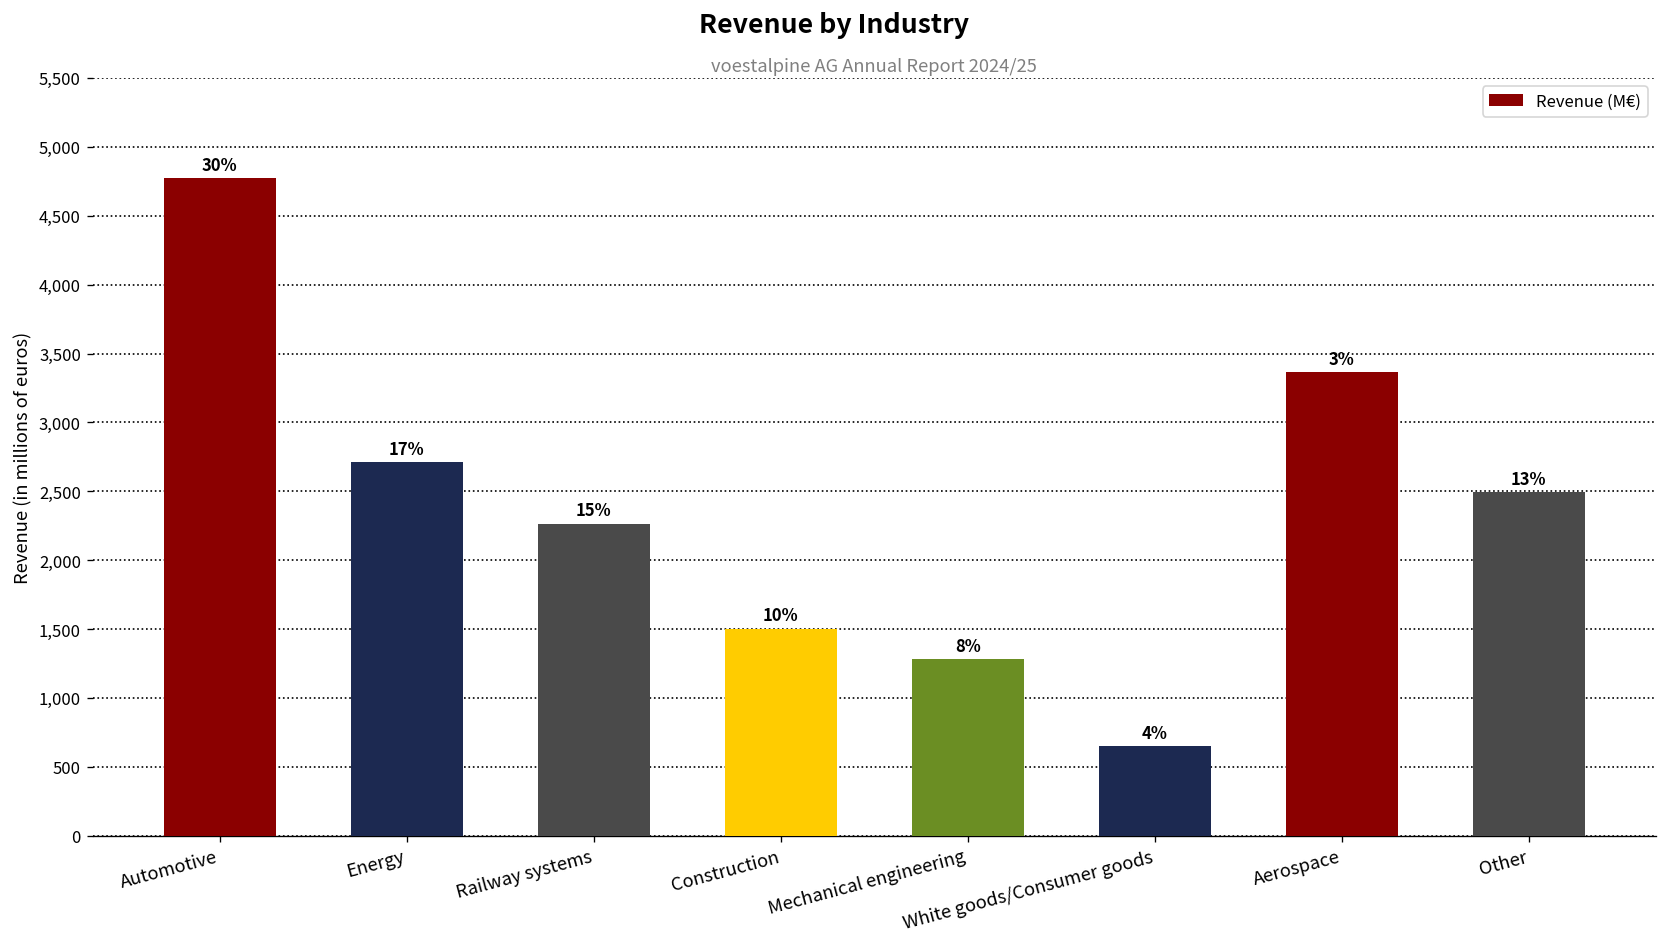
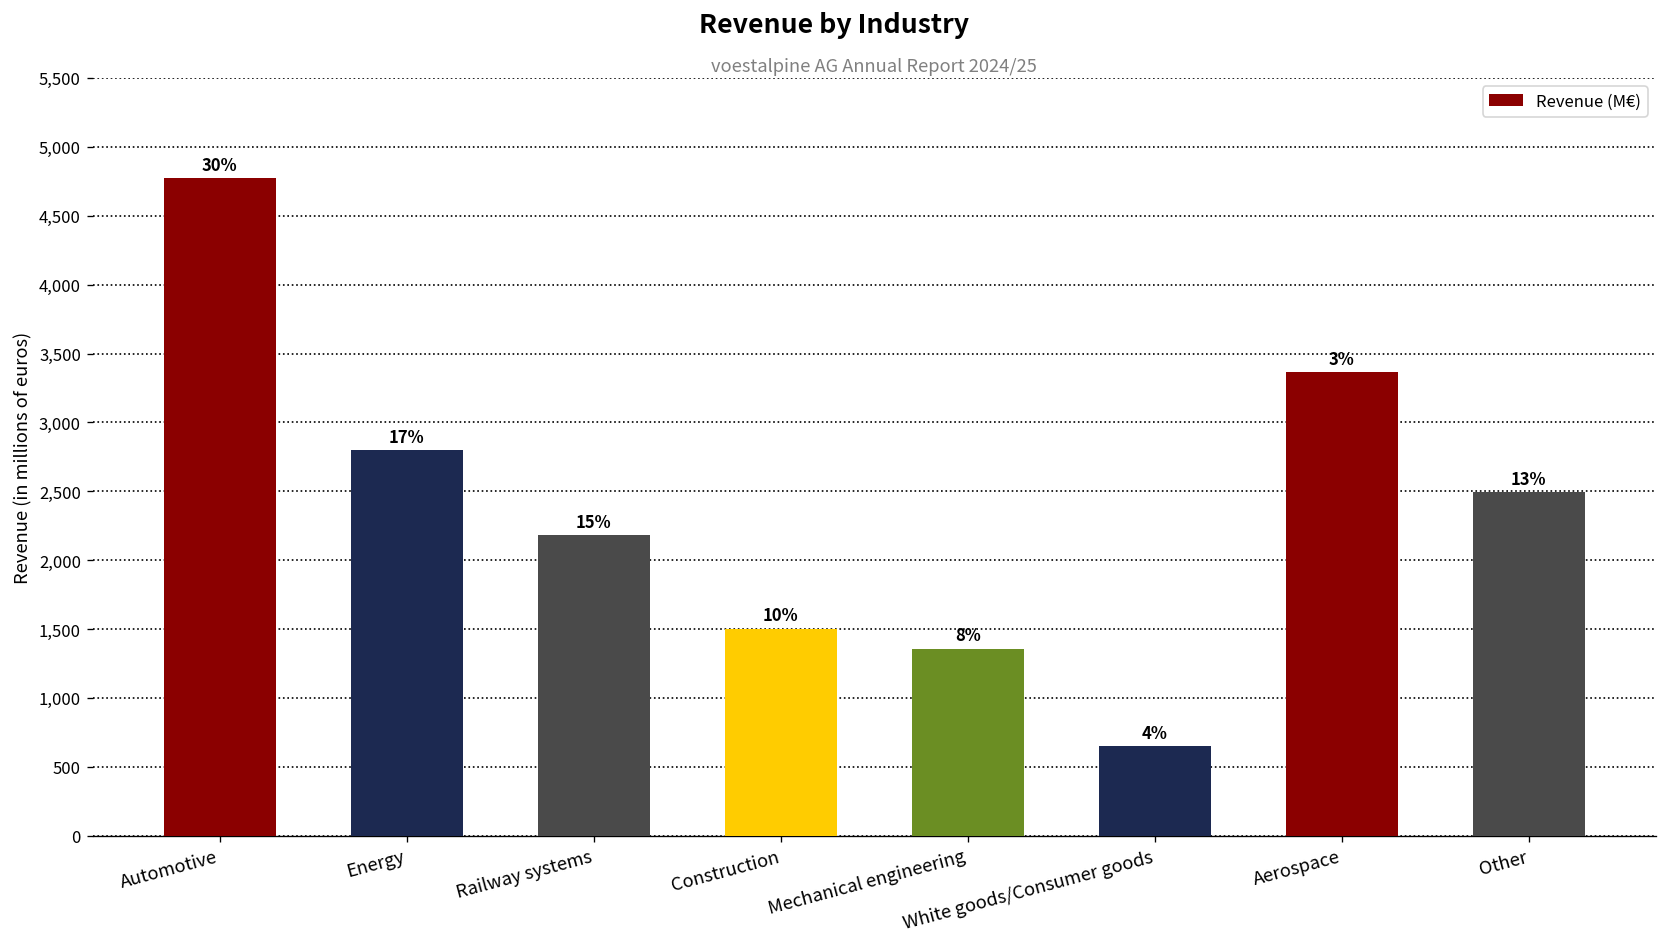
Energy: 2,710 -> 2,800
Railway systems: 2,270 -> 2,180
Mechanical engineering: 1,280 -> 1,360
